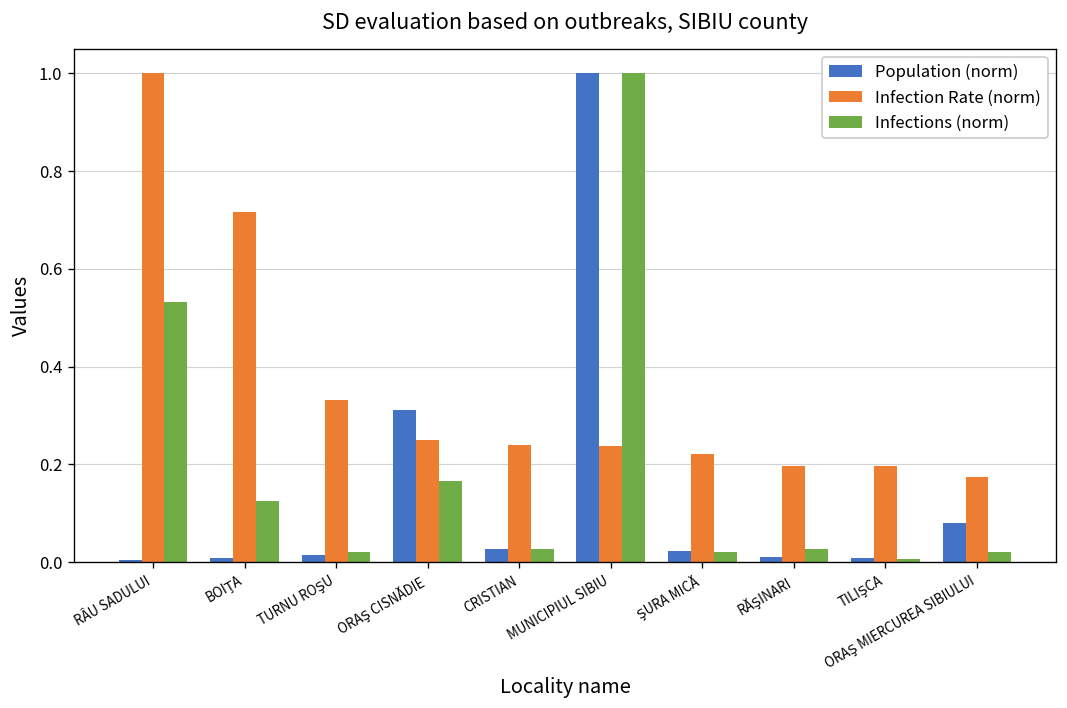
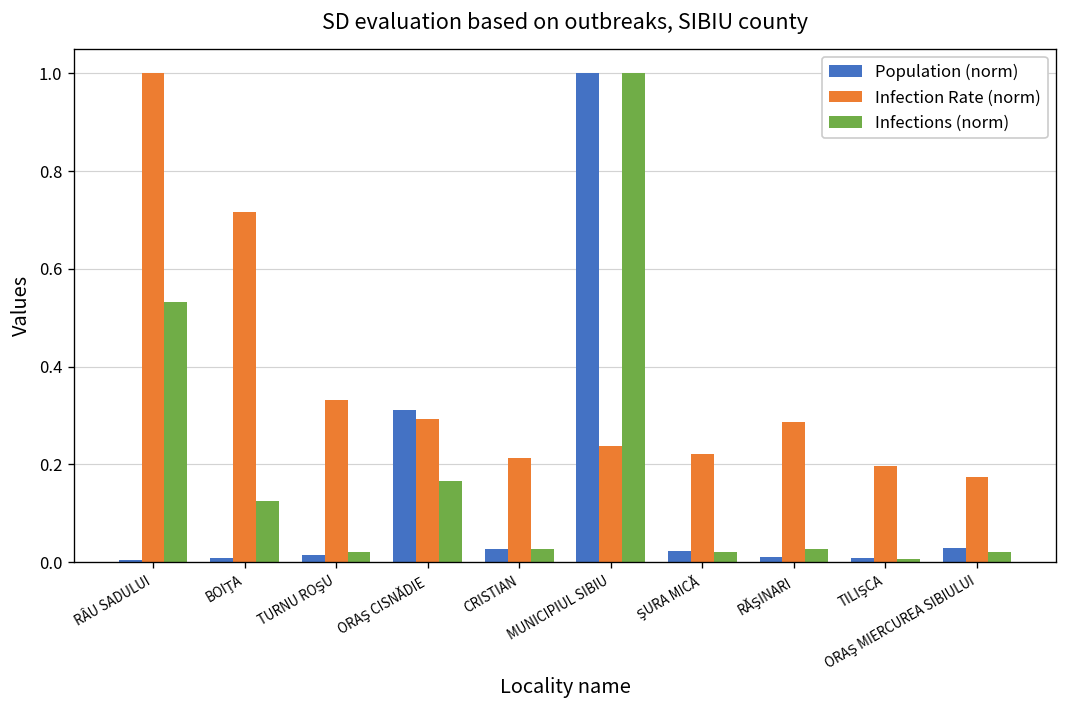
Infection Rate (norm), ORAŞ CISNĂDIE: 0.25 -> 0.29
Infection Rate (norm), CRISTIAN: 0.24 -> 0.21
Infection Rate (norm), RĂŞINARI: 0.20 -> 0.29
Population (norm), ORAŞ MIERCUREA SIBIULUI: 0.08 -> 0.03
